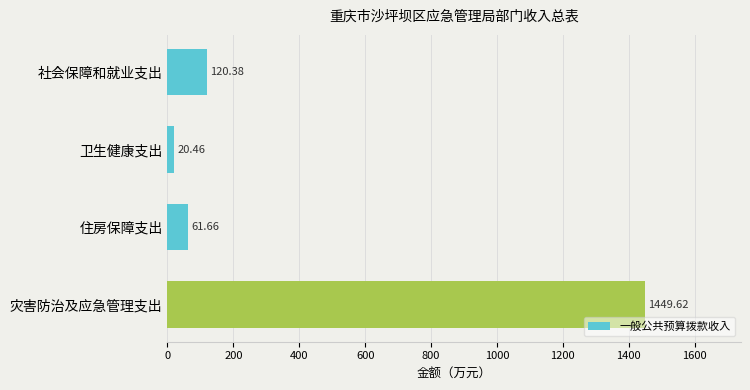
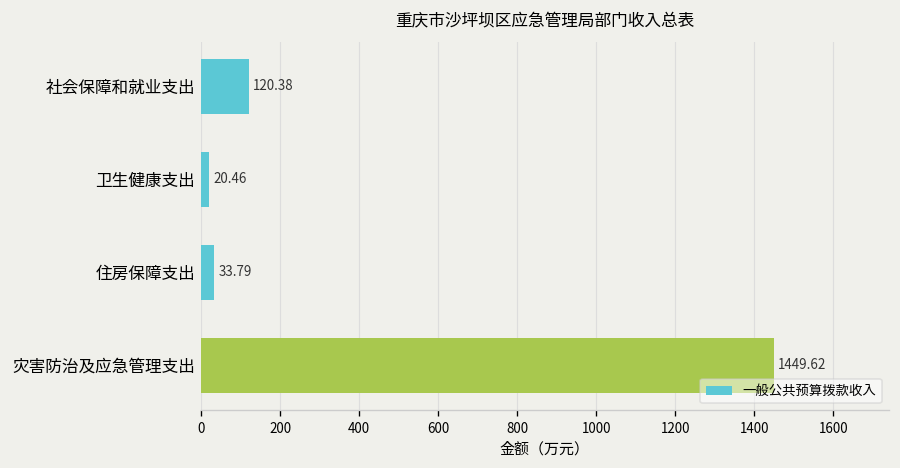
住房保障支出: 61.66 -> 33.79
